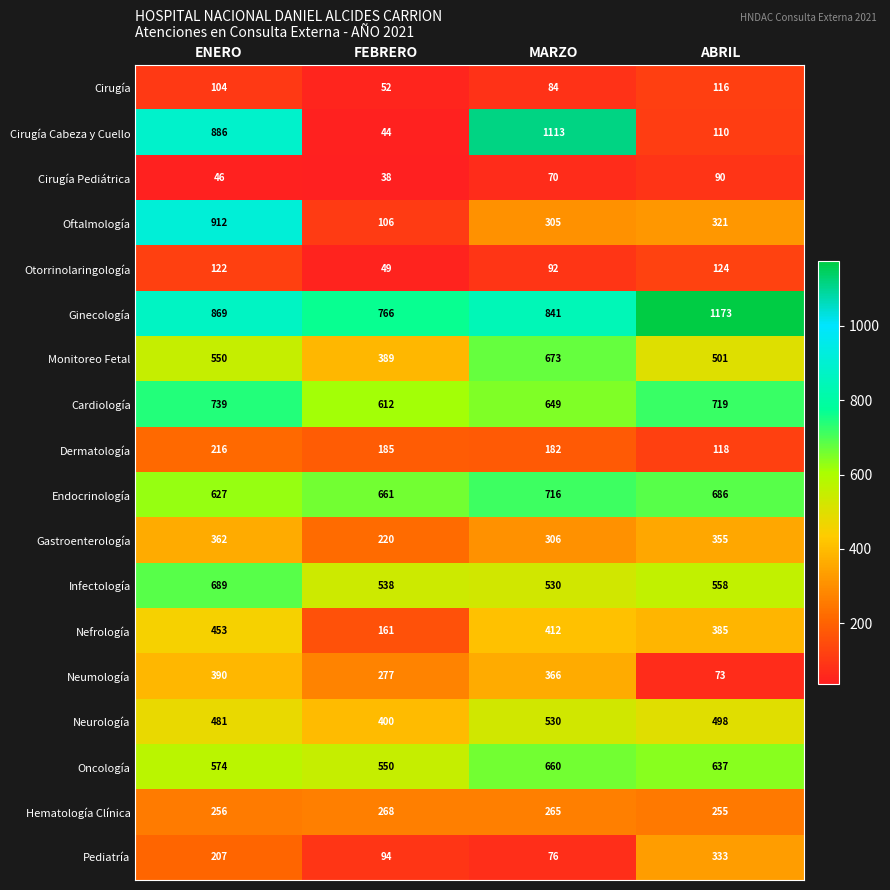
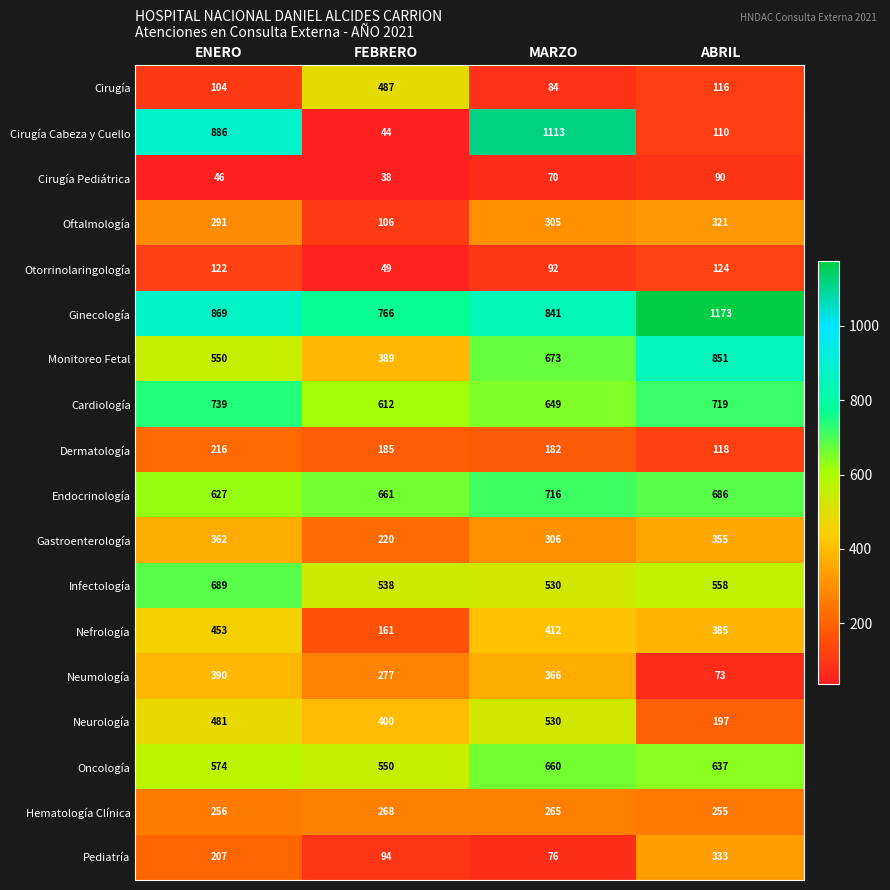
Cirugía, FEBRERO: 52 -> 487
Oftalmología, ENERO: 912 -> 291
Monitoreo Fetal, ABRIL: 501 -> 851
Neurología, ABRIL: 498 -> 197
